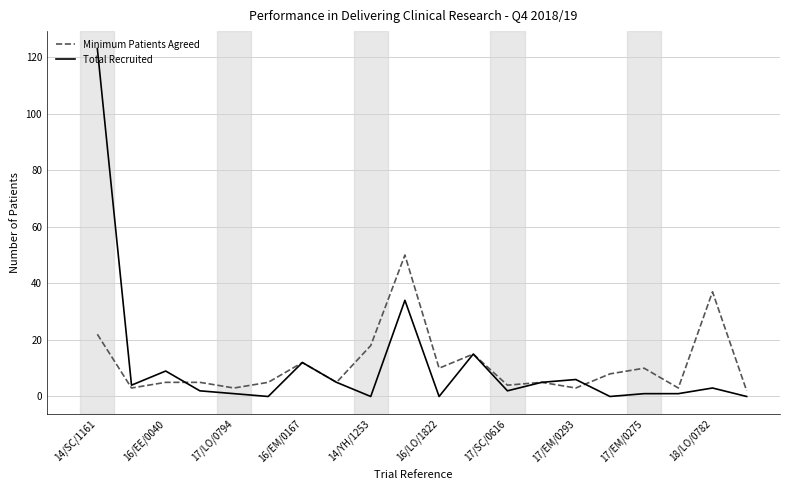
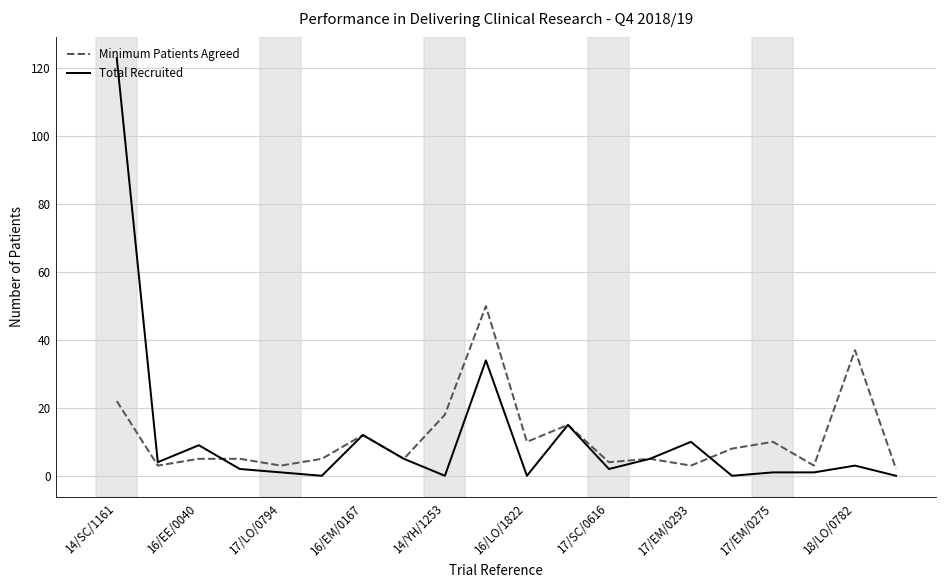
Total Recruited, 17/EM/0293: 6 -> 10
